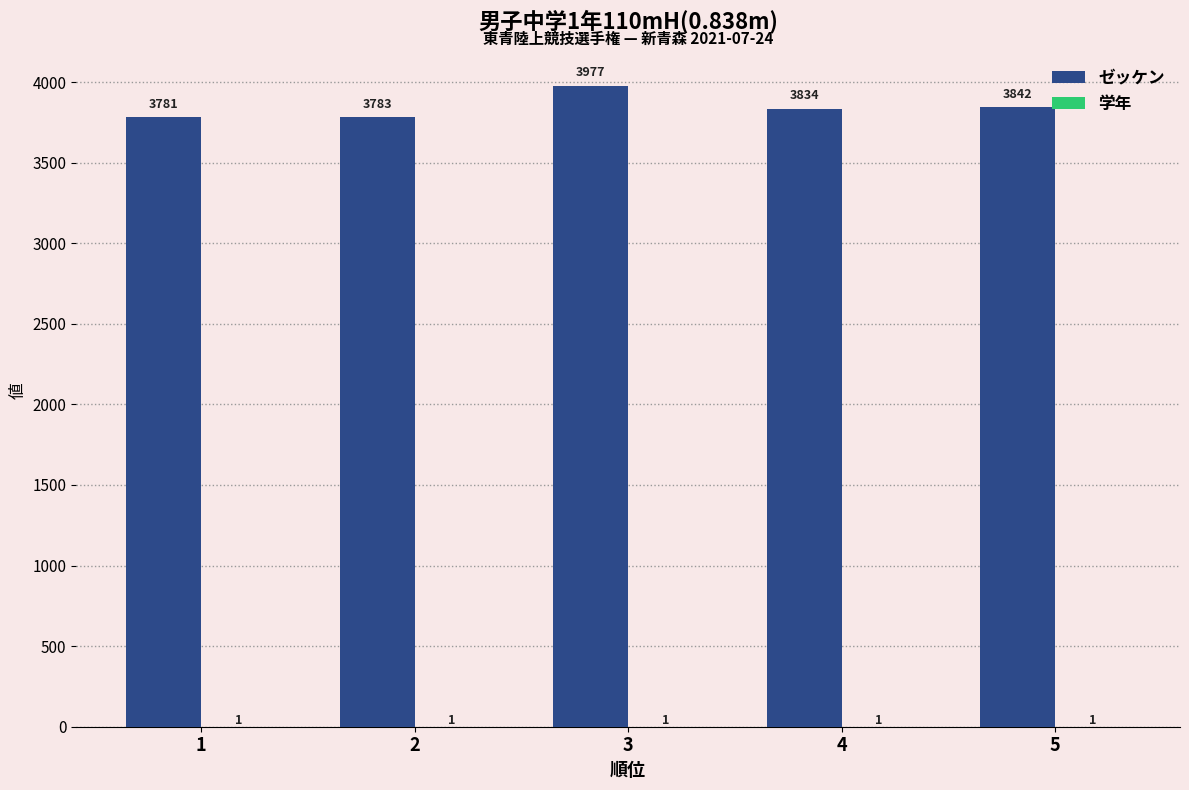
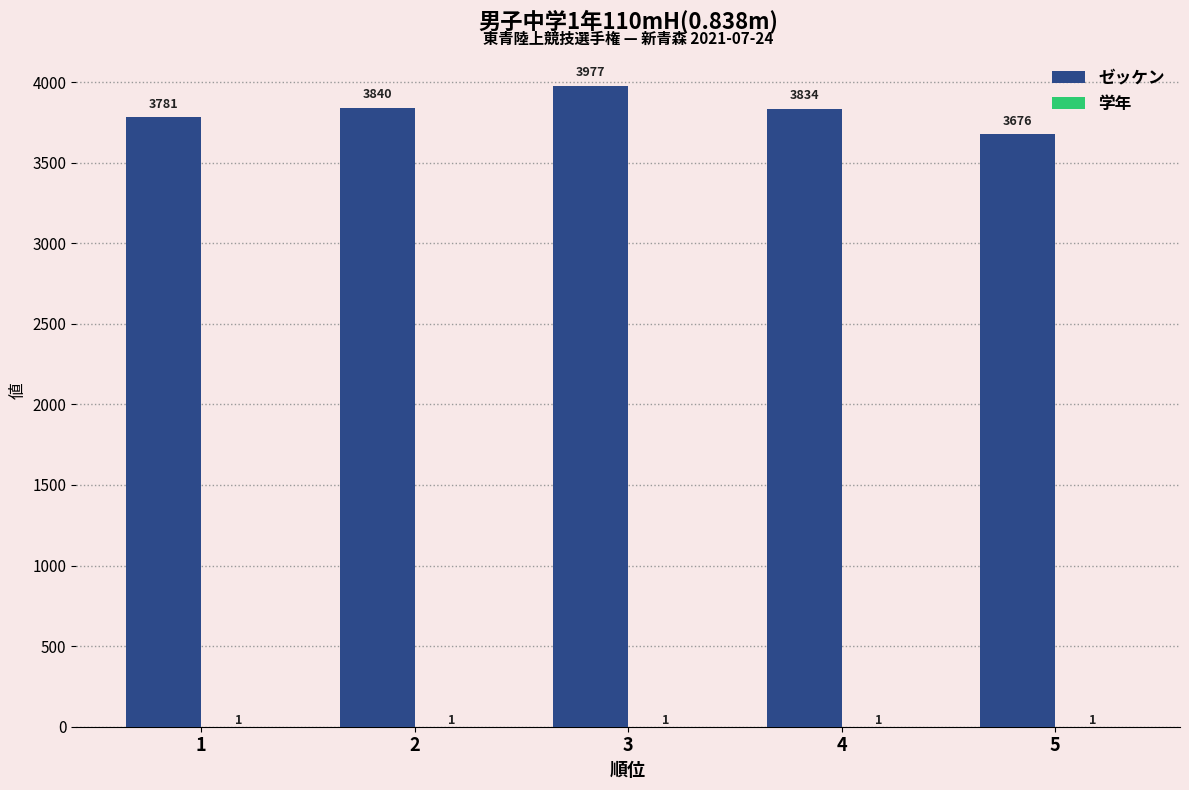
ゼッケン, 2: 3783 -> 3840
ゼッケン, 5: 3842 -> 3676
